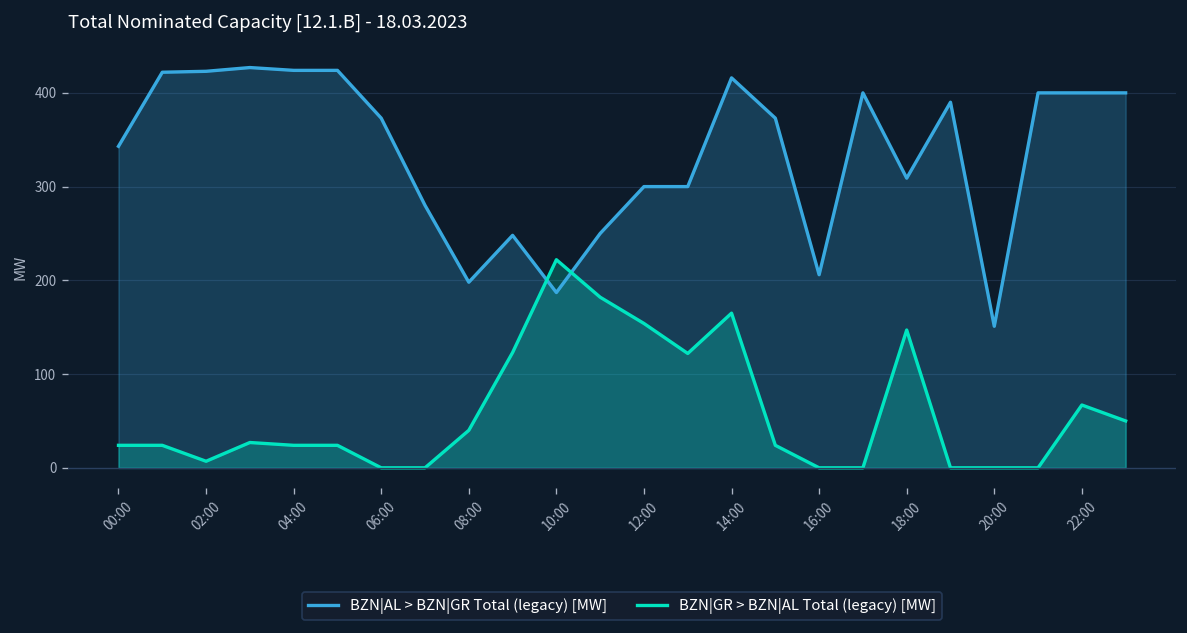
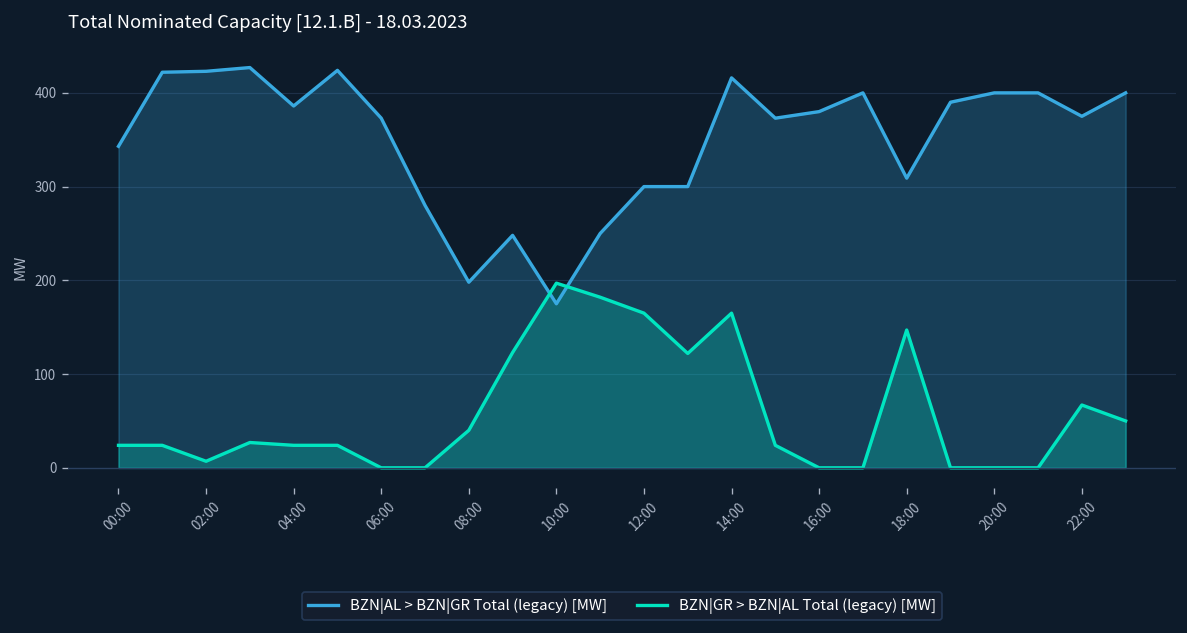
BZN|AL > BZN|GR Total (legacy) [MW], 04:00: 420 -> 390
BZN|AL > BZN|GR Total (legacy) [MW], 10:00: 190 -> 180
BZN|GR > BZN|AL Total (legacy) [MW], 10:00: 220 -> 200
BZN|GR > BZN|AL Total (legacy) [MW], 12:00: 150 -> 170
BZN|AL > BZN|GR Total (legacy) [MW], 16:00: 210 -> 380
BZN|AL > BZN|GR Total (legacy) [MW], 20:00: 150 -> 400
BZN|AL > BZN|GR Total (legacy) [MW], 22:00: 400 -> 380
